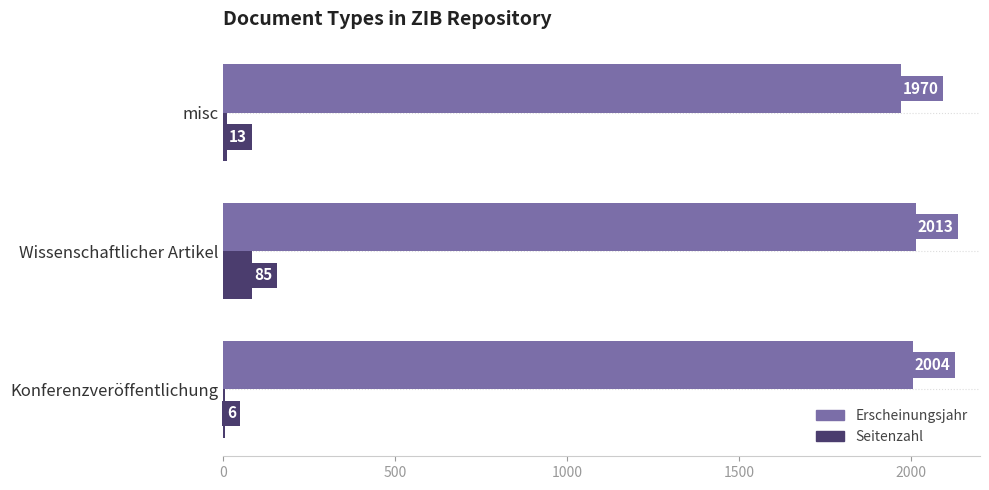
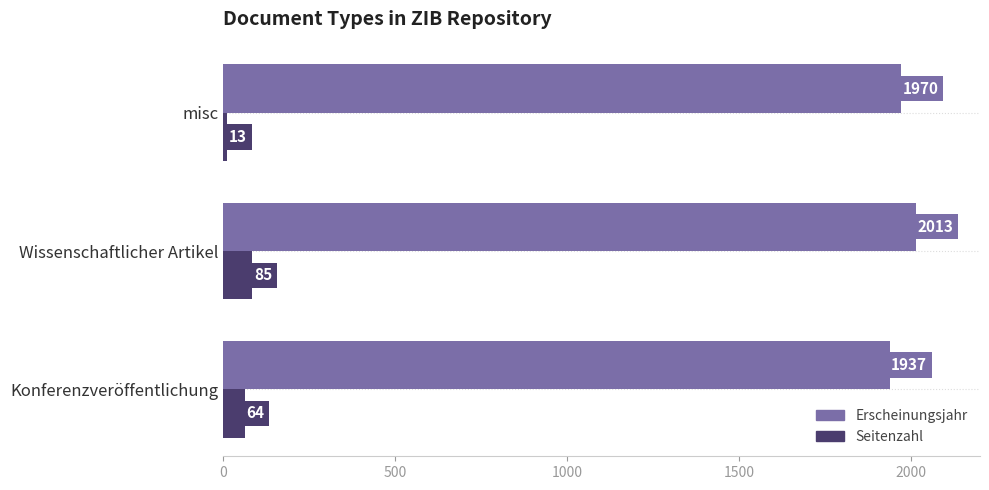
Erscheinungsjahr, Konferenzveröffentlichung: 2004 -> 1937
Seitenzahl, Konferenzveröffentlichung: 6 -> 64
